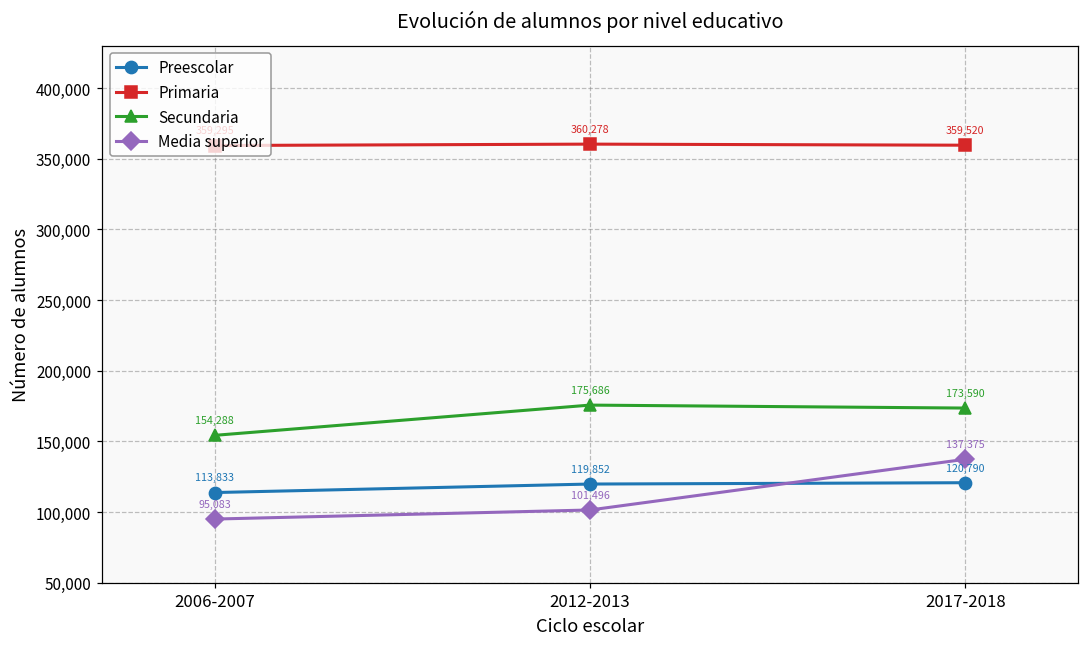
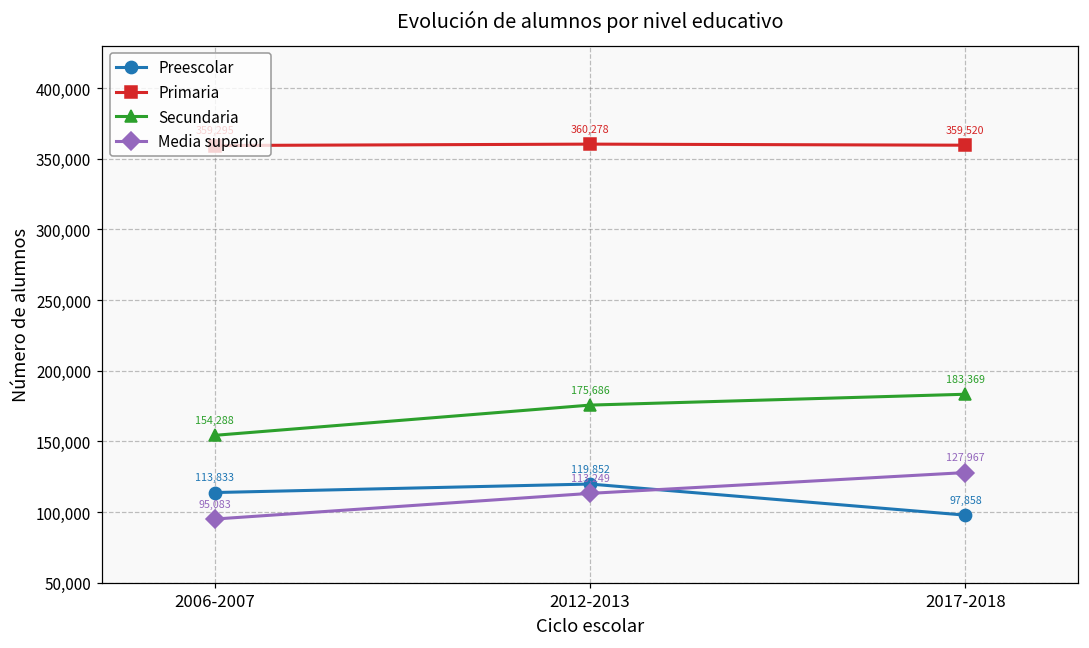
Media superior, 2012-2013: 101,496 -> 113,249
Preescolar, 2017-2018: 120,790 -> 97,858
Secundaria, 2017-2018: 173,590 -> 183,369
Media superior, 2017-2018: 137,375 -> 127,967
